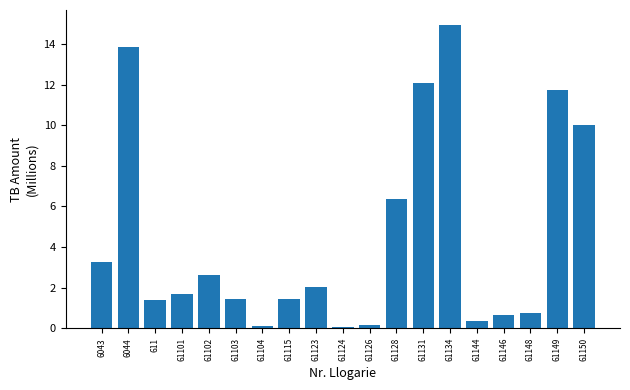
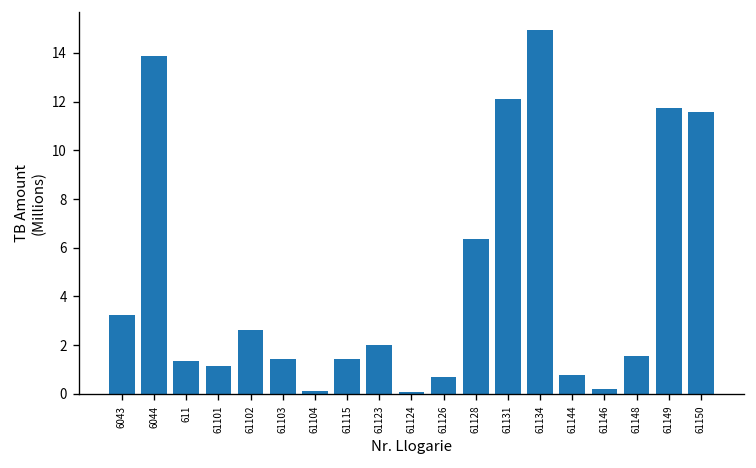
61101: 1.7 -> 1.1
61126: 0.2 -> 0.7
61144: 0.4 -> 0.8
61146: 0.7 -> 0.2
61148: 0.8 -> 1.5
61150: 10.0 -> 11.6
